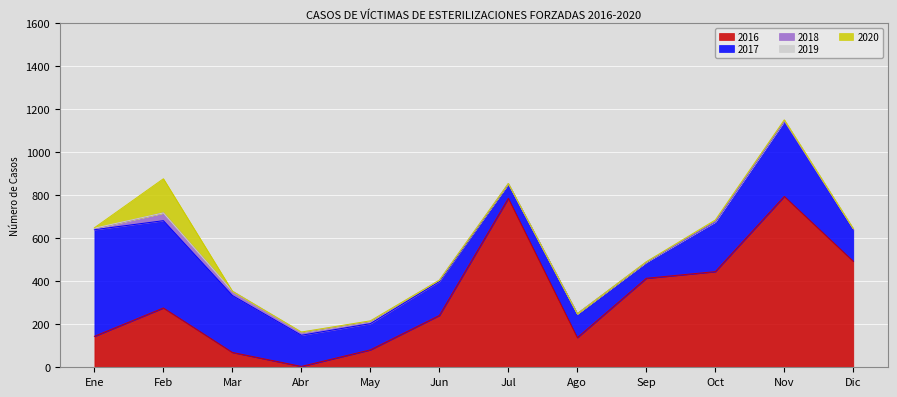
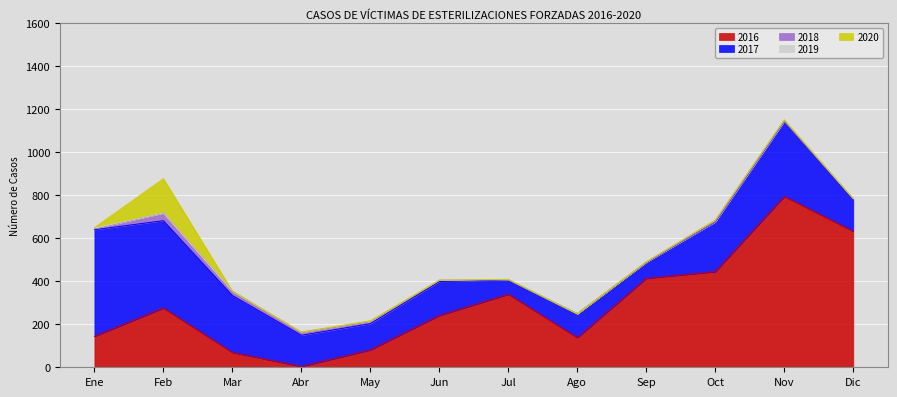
2016, Jul: 790 -> 340
2016, Dic: 490 -> 630
